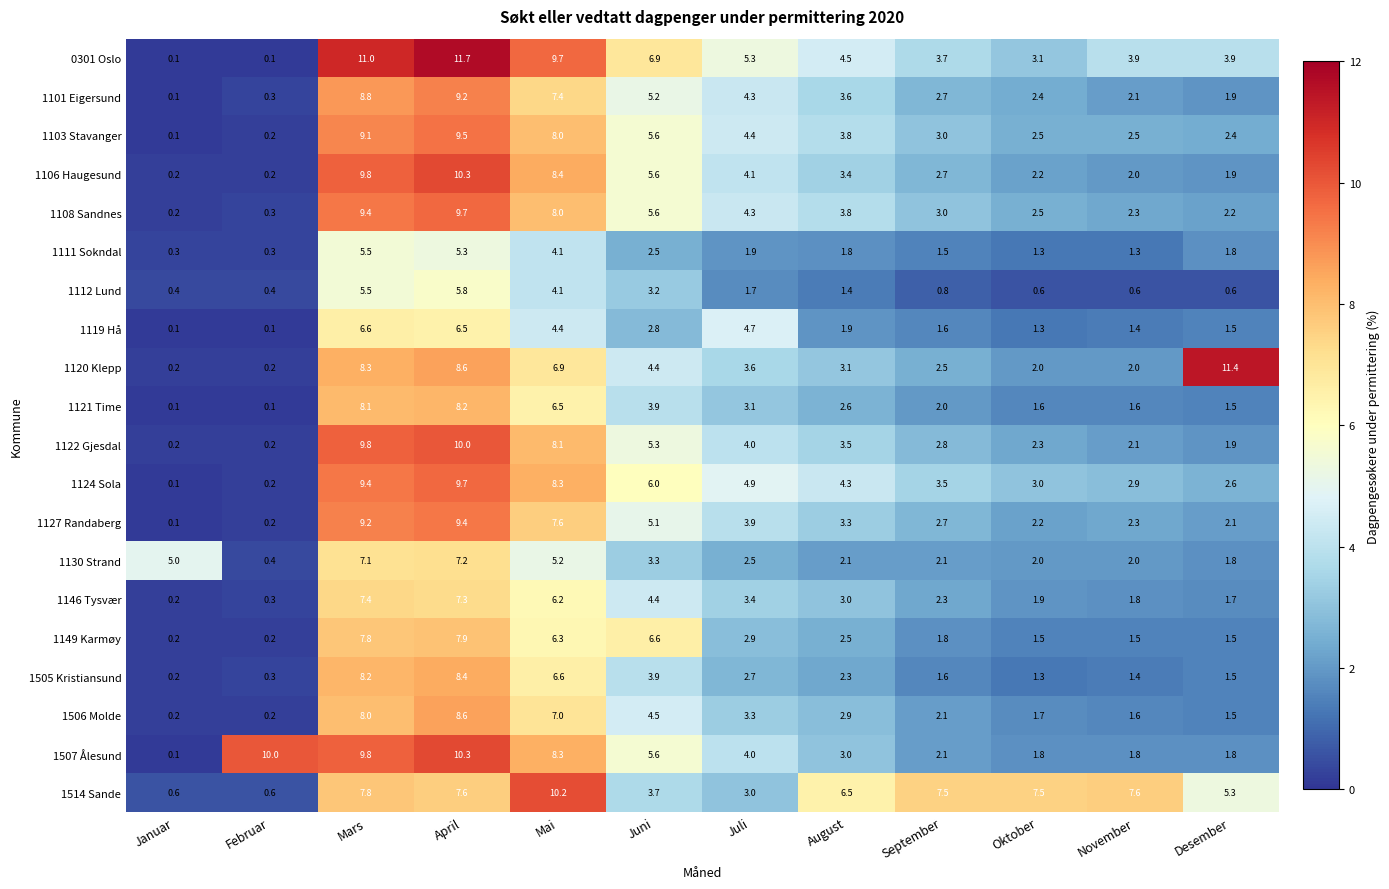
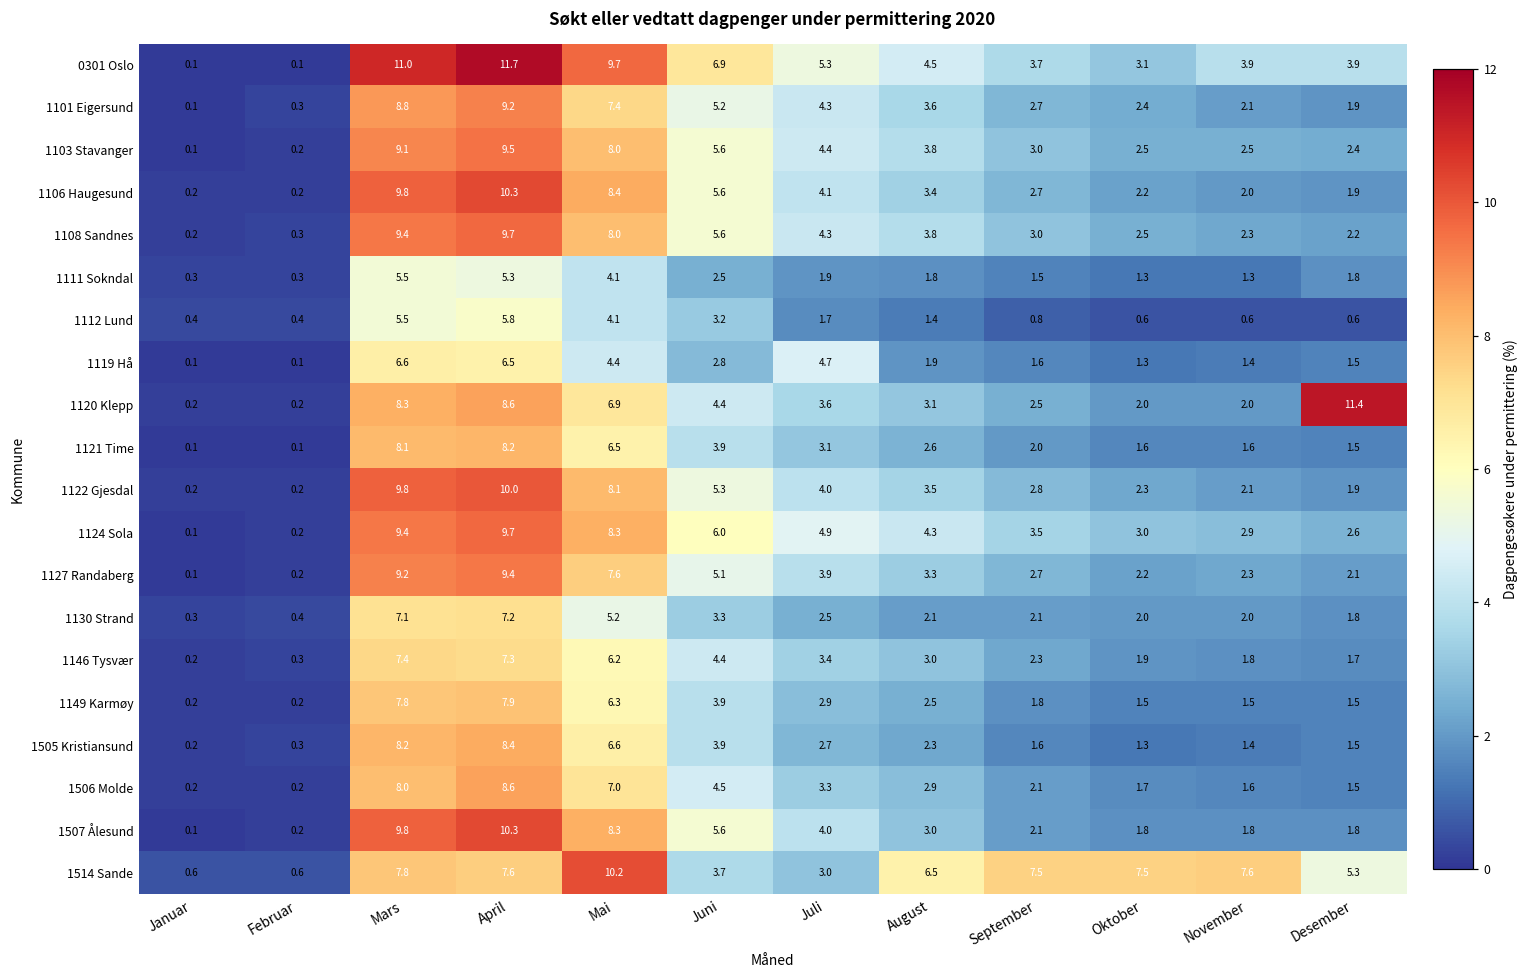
1130 Strand, Januar: 5.0 -> 0.3
1149 Karmøy, Juni: 6.6 -> 3.9
1507 Ålesund, Februar: 10.0 -> 0.2
